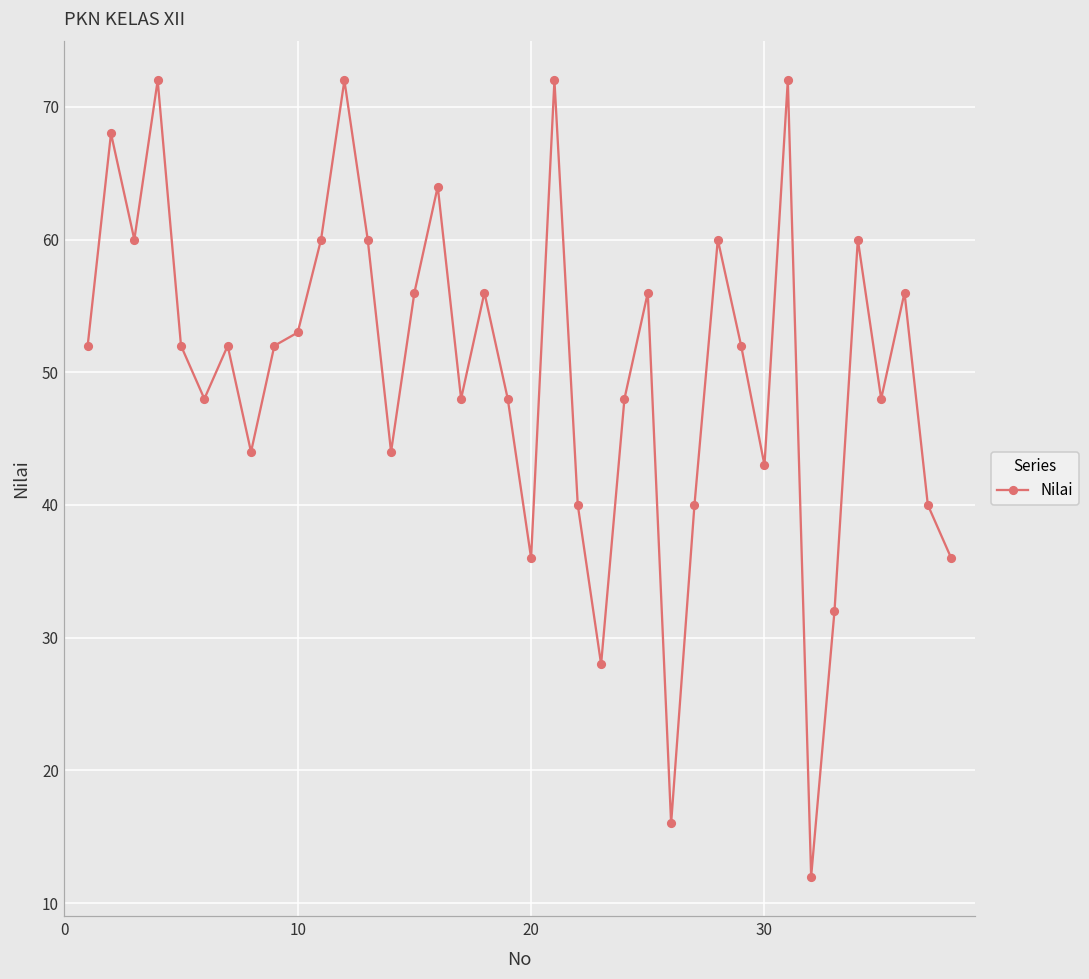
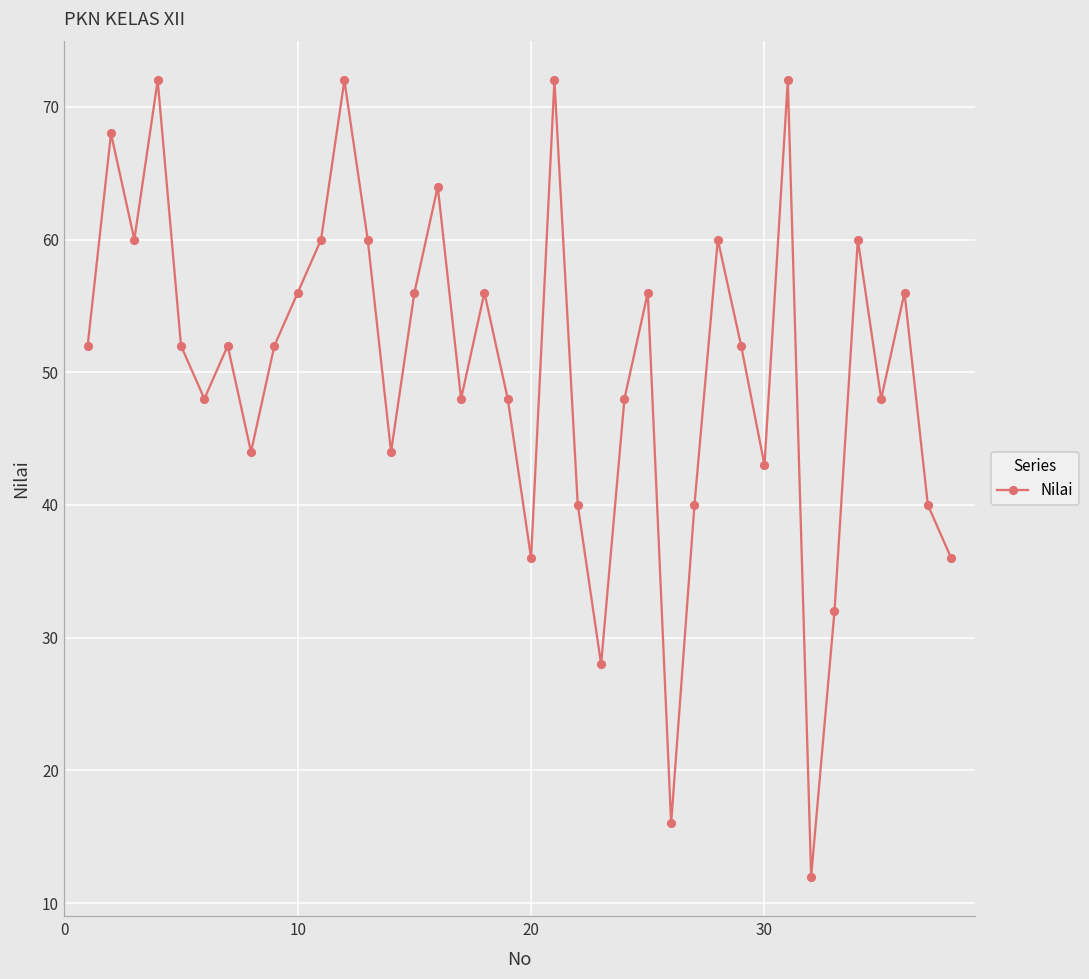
10: 53 -> 56
